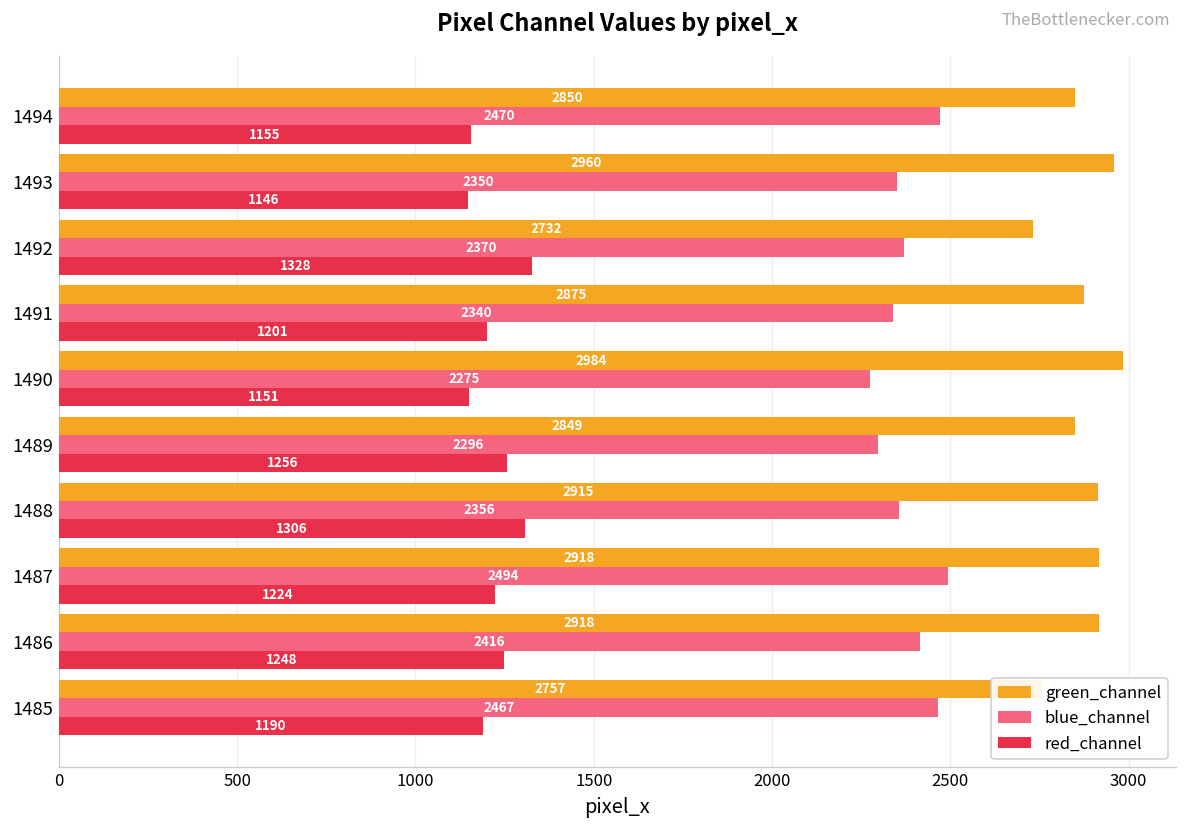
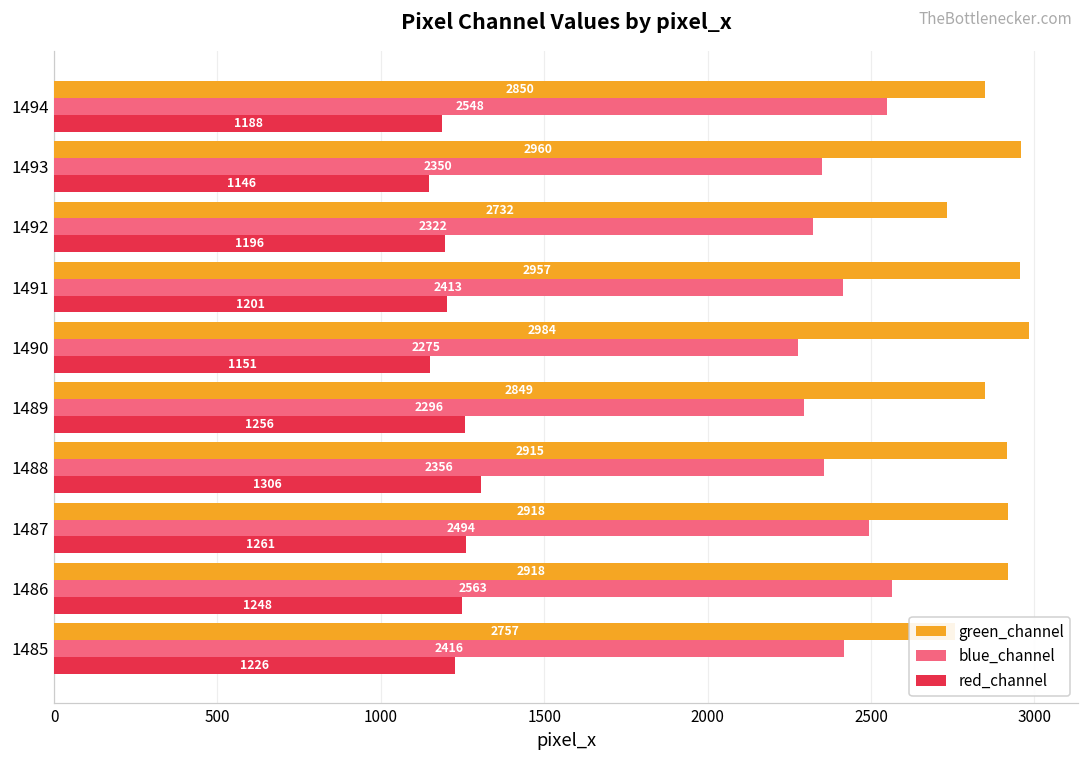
blue_channel, 1494: 2470 -> 2548
red_channel, 1494: 1155 -> 1188
blue_channel, 1492: 2370 -> 2322
red_channel, 1492: 1328 -> 1196
green_channel, 1491: 2875 -> 2957
blue_channel, 1491: 2340 -> 2413
red_channel, 1487: 1224 -> 1261
blue_channel, 1486: 2416 -> 2563
blue_channel, 1485: 2467 -> 2416
red_channel, 1485: 1190 -> 1226
